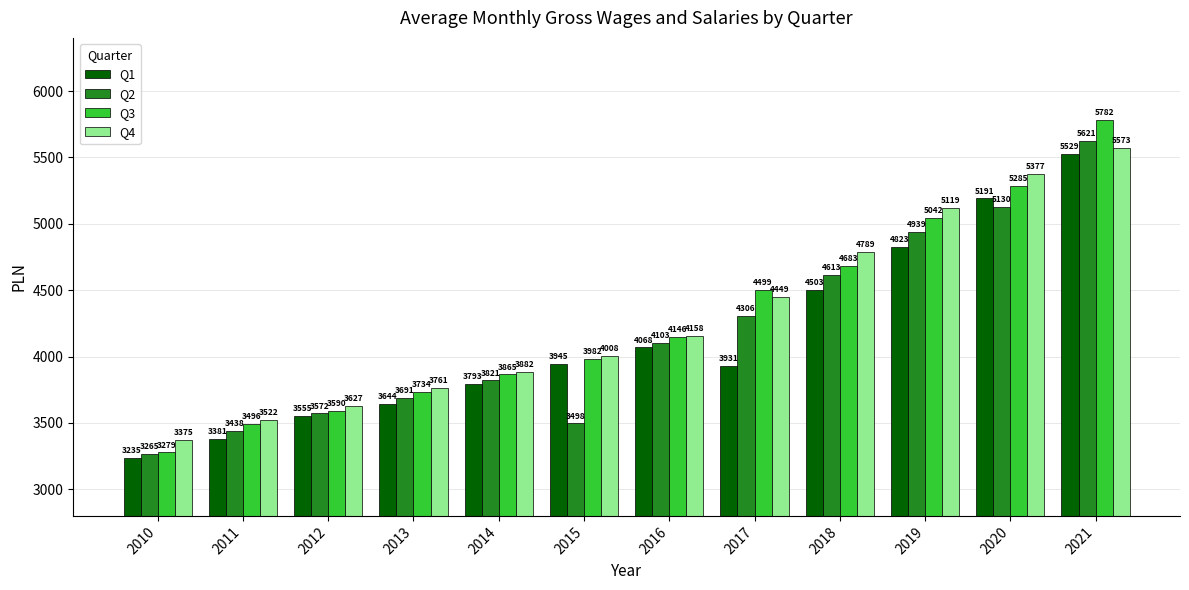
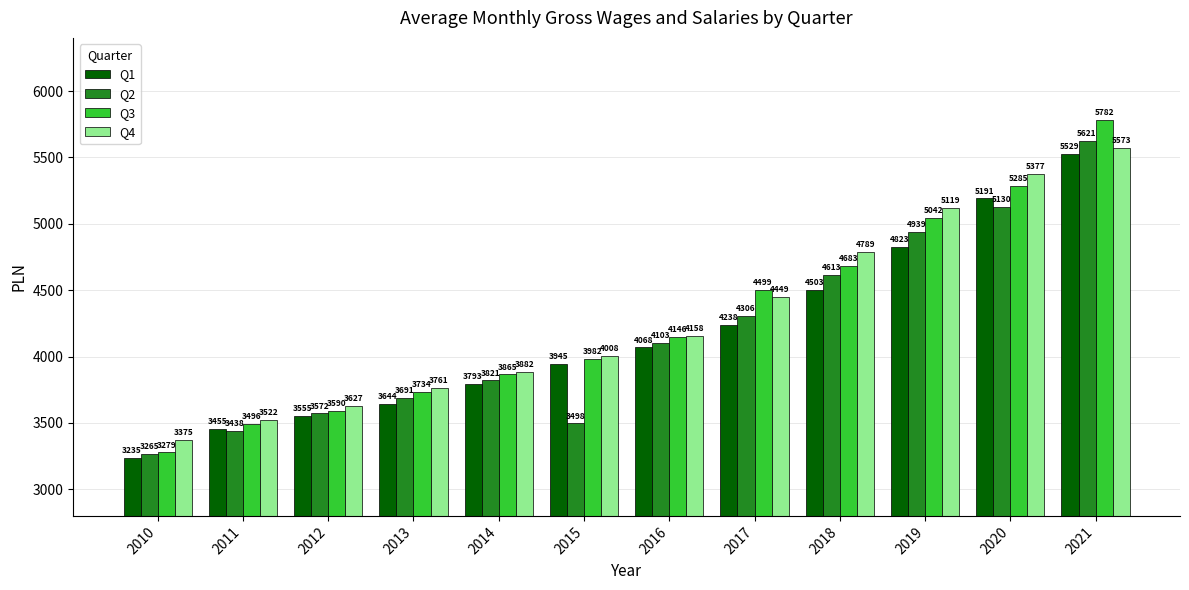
Q1, 2011: 3381 -> 3455
Q1, 2017: 3931 -> 4238
